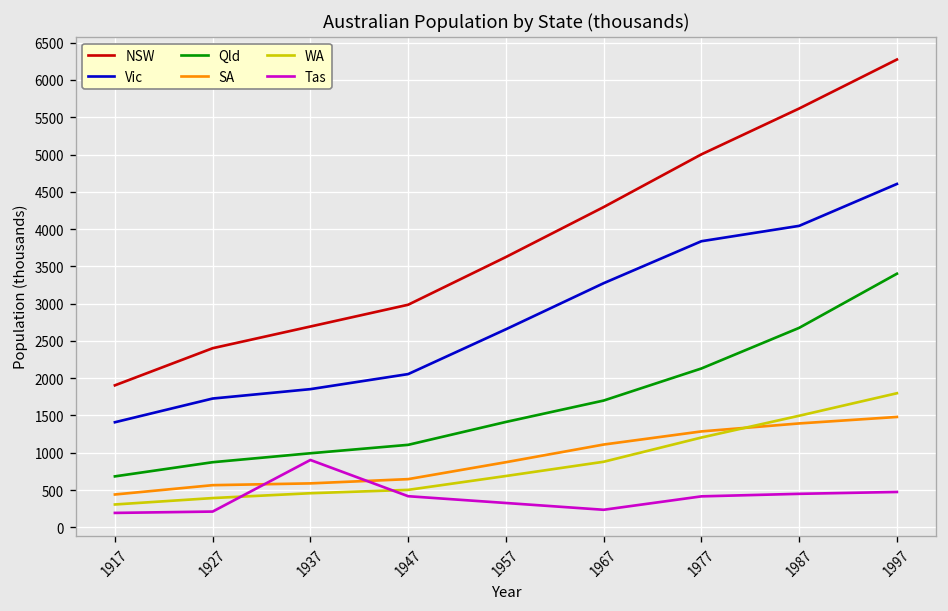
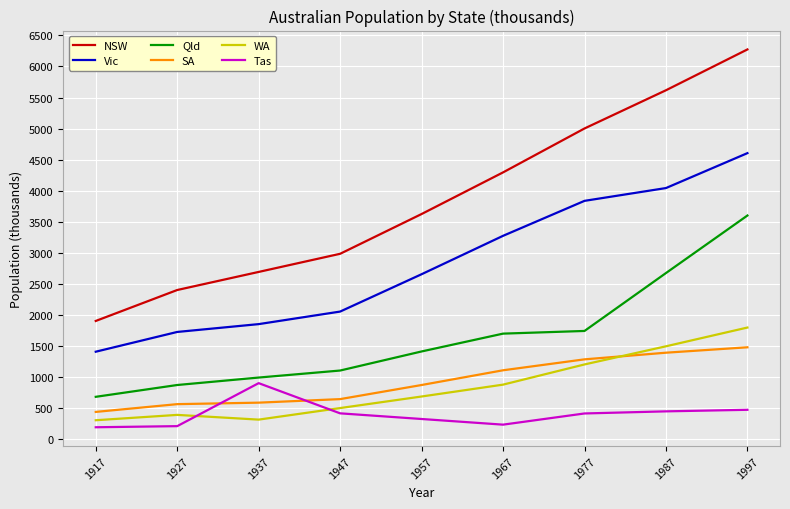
WA, 1937: 500 -> 300
Qld, 1977: 2100 -> 1700
Qld, 1997: 3400 -> 3600
